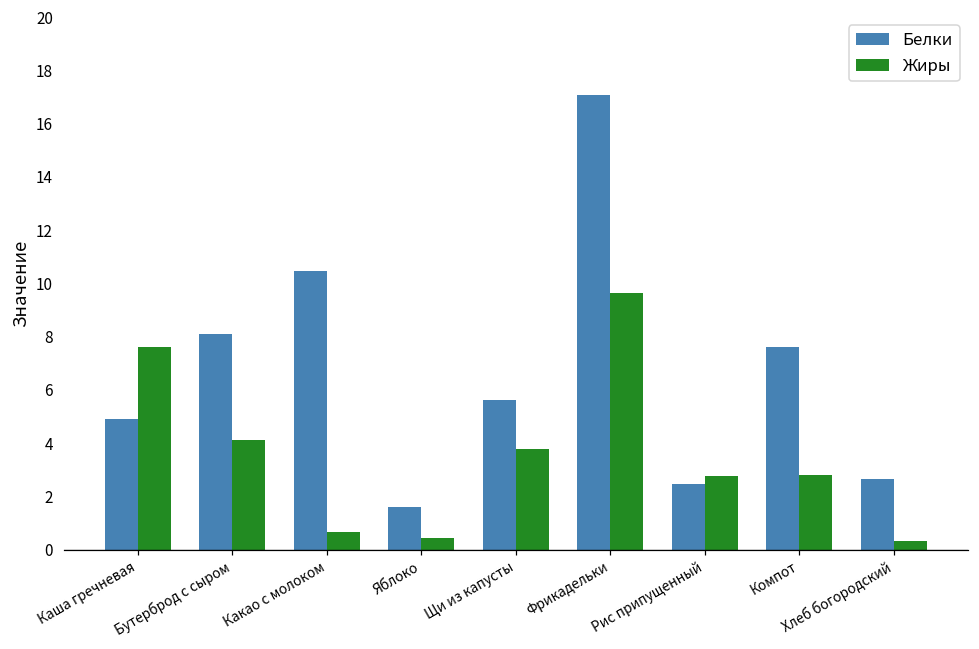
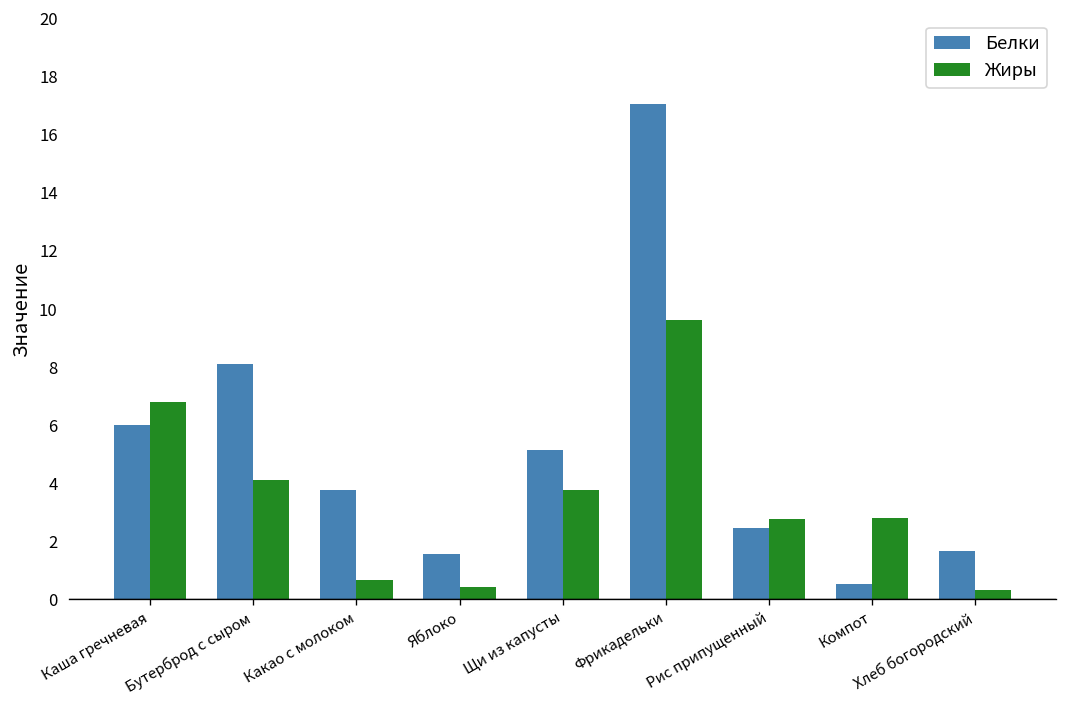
Белки, Каша гречневая: 4.9 -> 6.0
Жиры, Каша гречневая: 7.6 -> 6.8
Белки, Какао с молоком: 10.5 -> 3.8
Белки, Щи из капусты: 5.6 -> 5.2
Белки, Компот: 7.6 -> 0.5
Белки, Хлеб богородский: 2.6 -> 1.7
